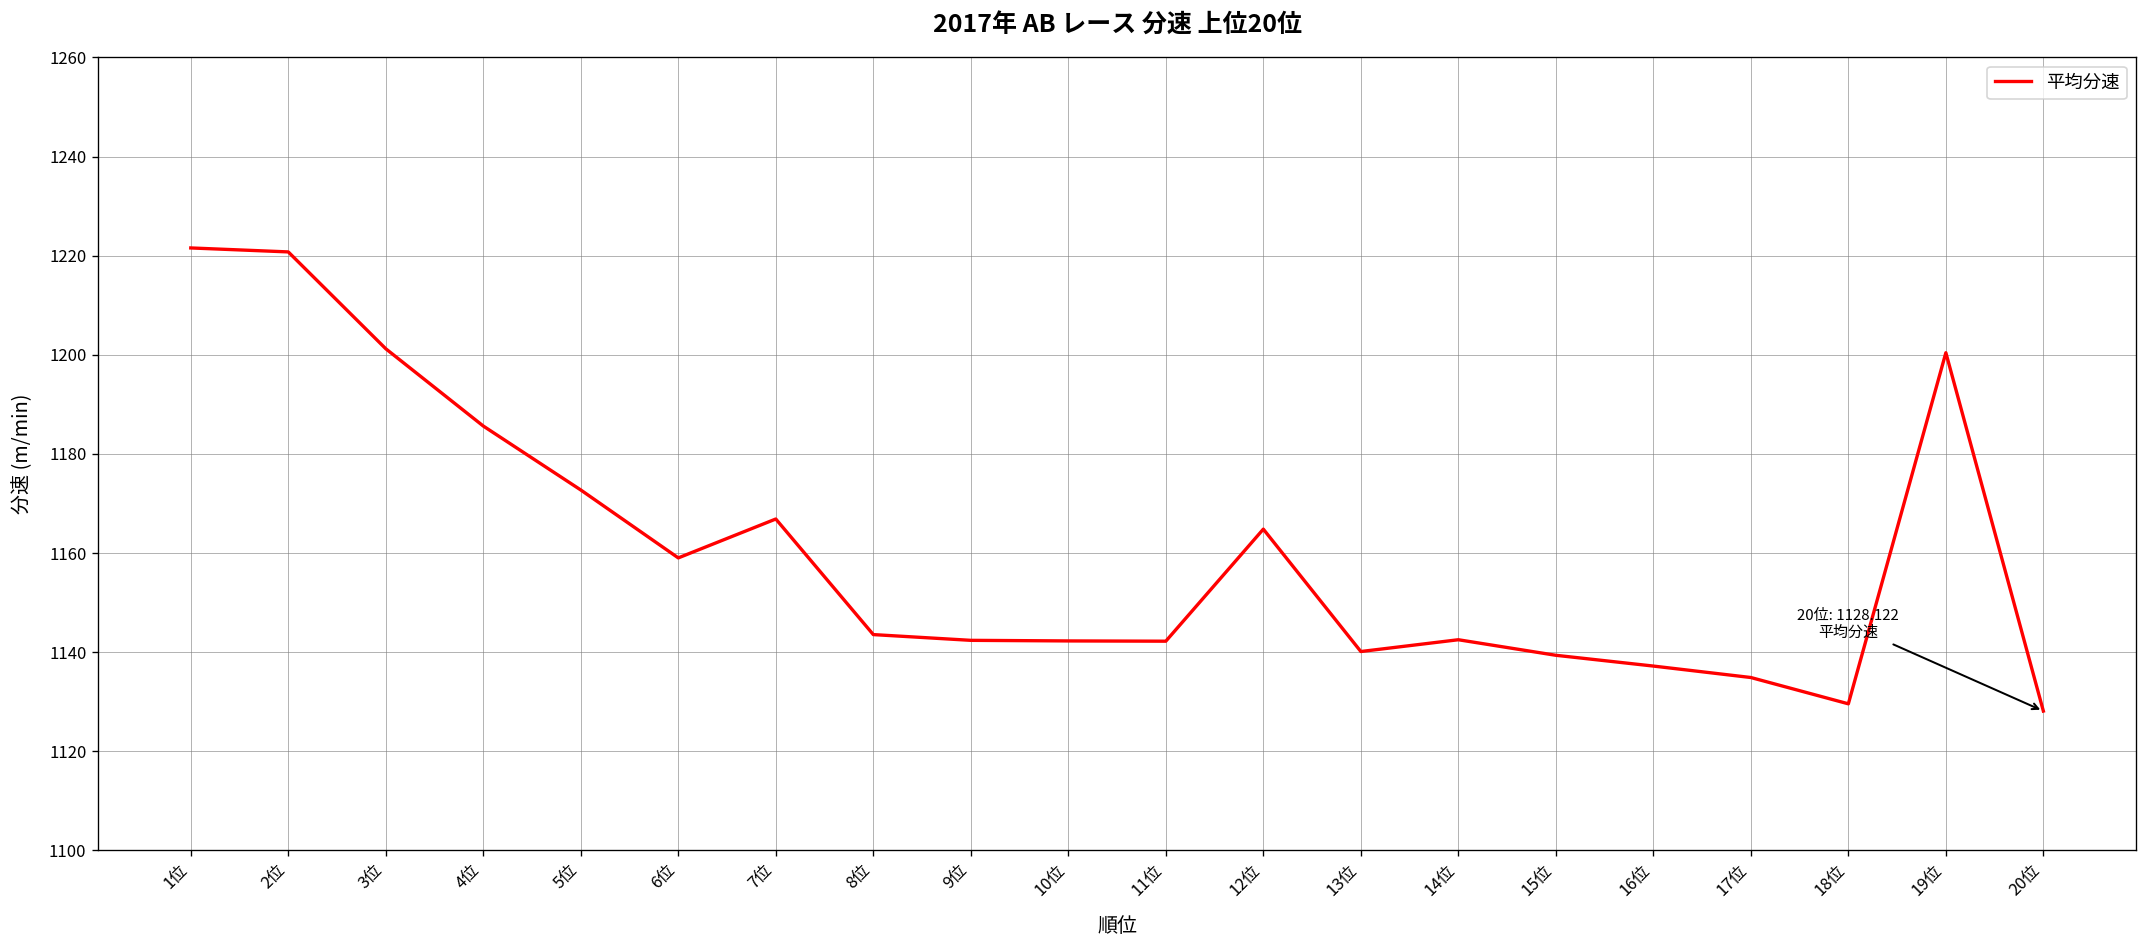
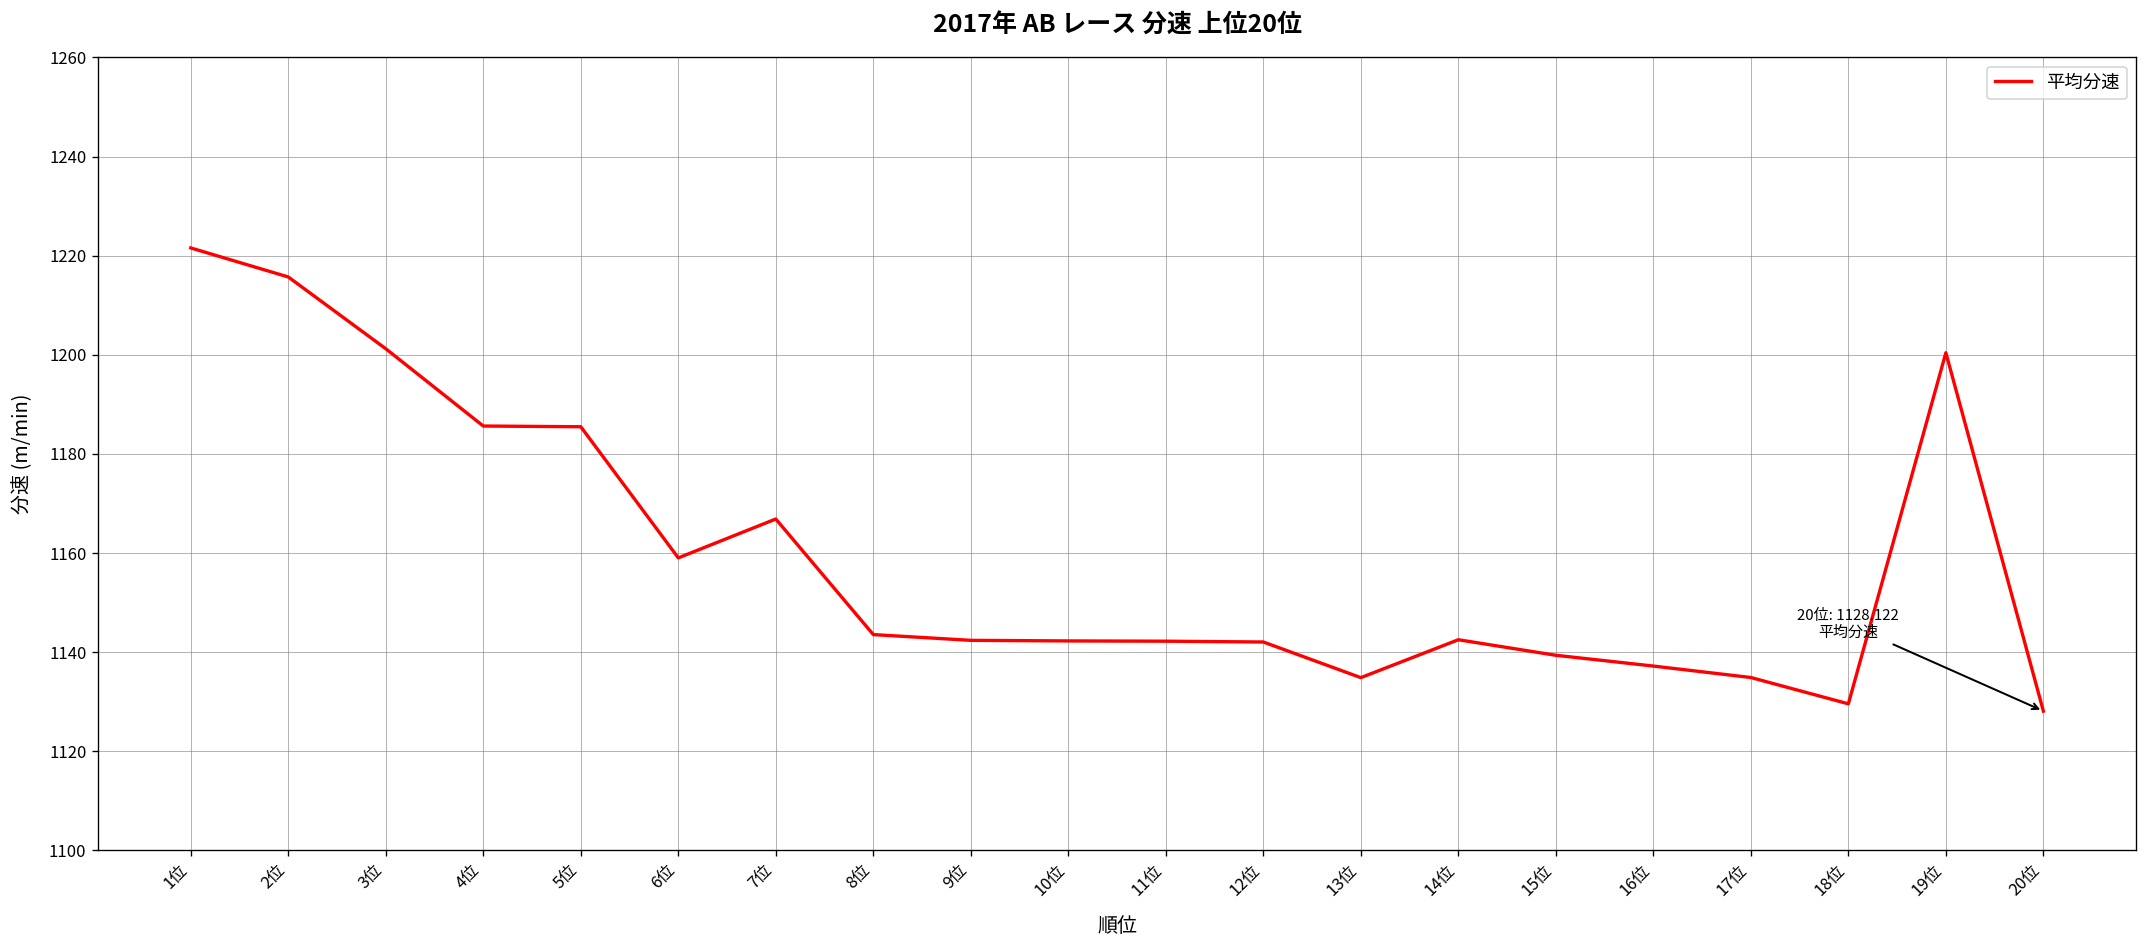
2位: 1221 -> 1216
5位: 1173 -> 1185
12位: 1165 -> 1142
13位: 1140 -> 1135
